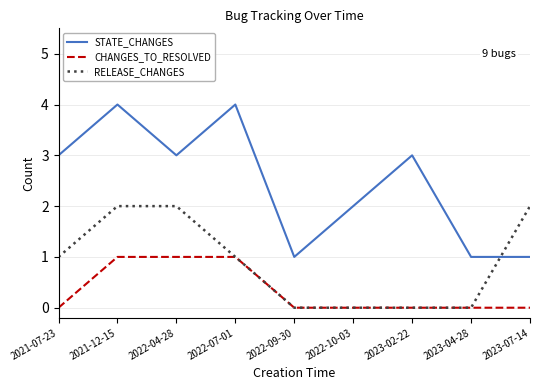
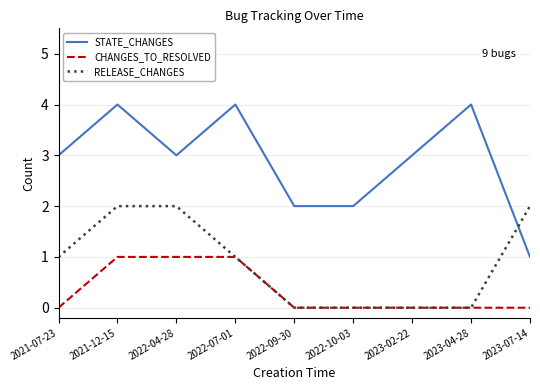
STATE_CHANGES, 2022-09-30: 1 -> 2
STATE_CHANGES, 2023-04-28: 1 -> 4
